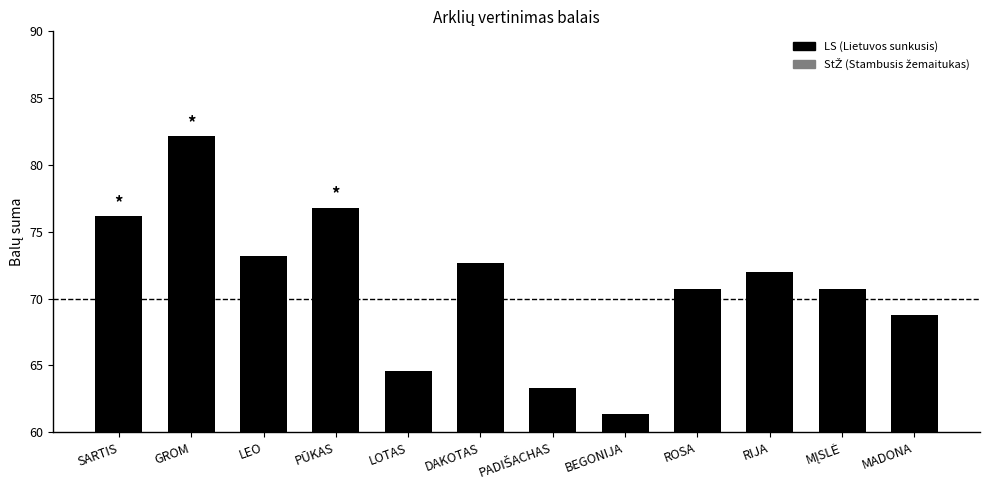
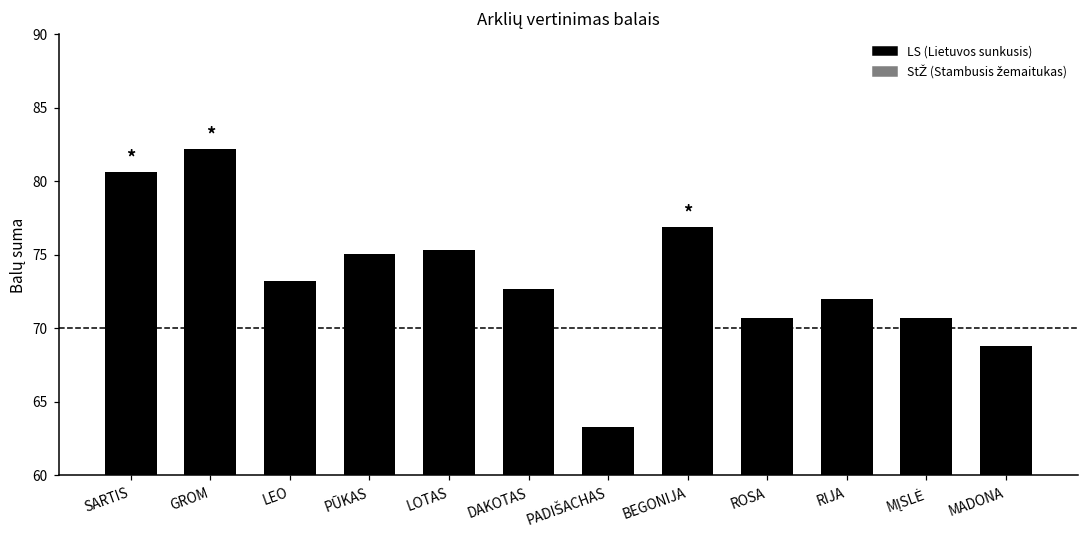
SARTIS: 76.2 -> 80.7
PŪKAS: 76.8 -> 75.1
LOTAS: 64.6 -> 75.4
BEGONIJA: 61.4 -> 76.9
